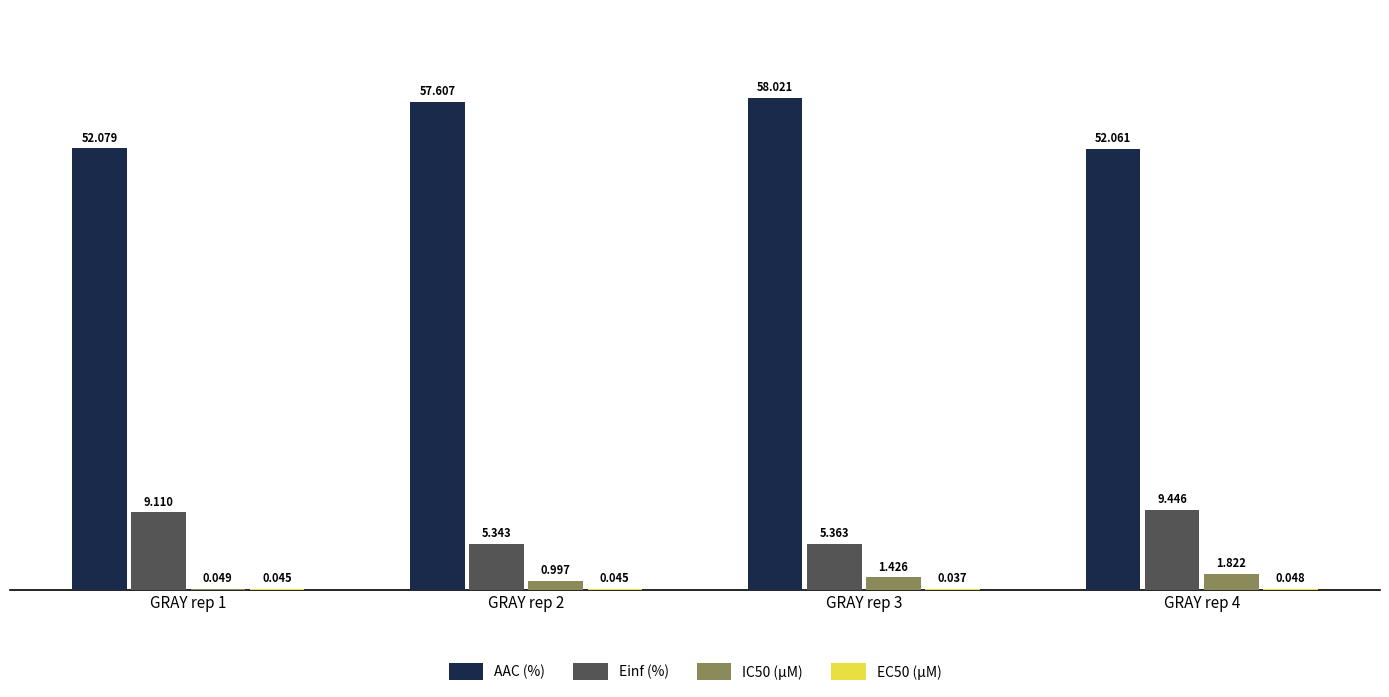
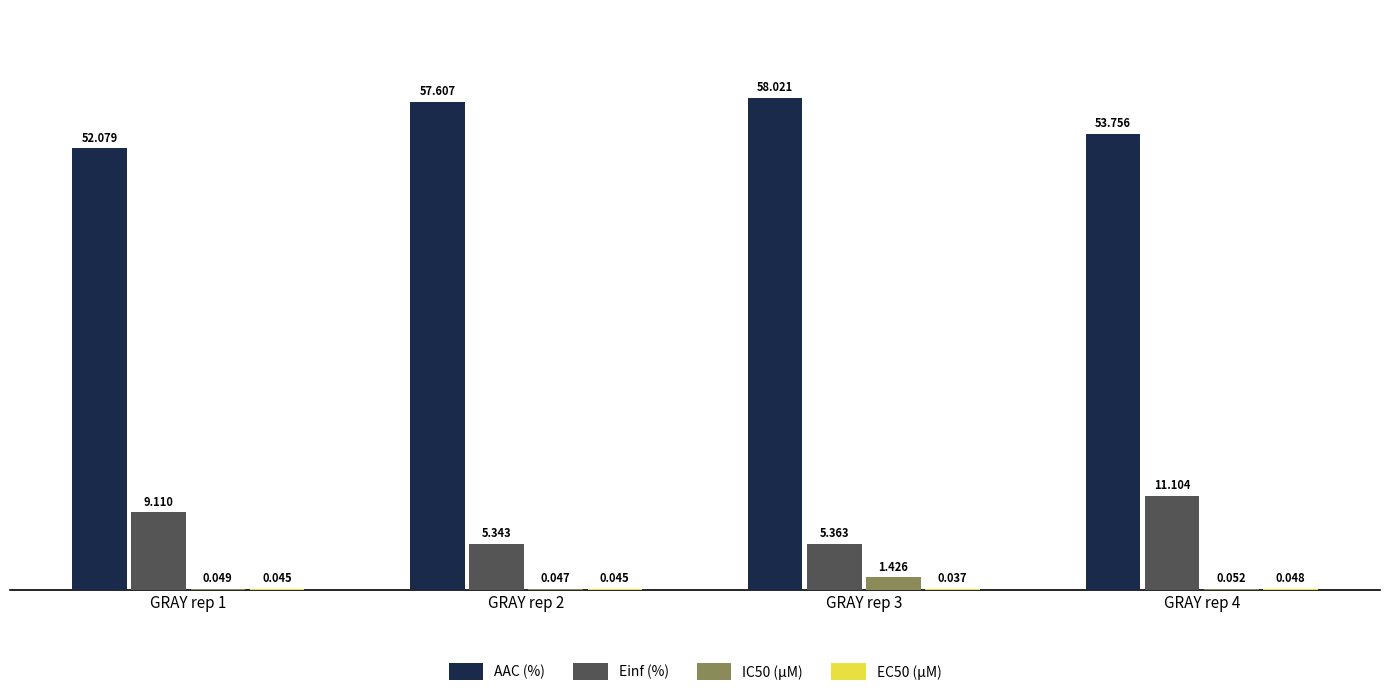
IC50 (µM), GRAY rep 2: 0.997 -> 0.047
AAC (%), GRAY rep 4: 52.061 -> 53.756
Einf (%), GRAY rep 4: 9.446 -> 11.104
IC50 (µM), GRAY rep 4: 1.822 -> 0.052
